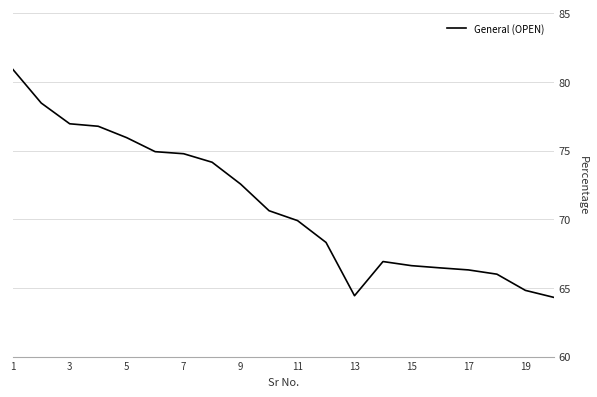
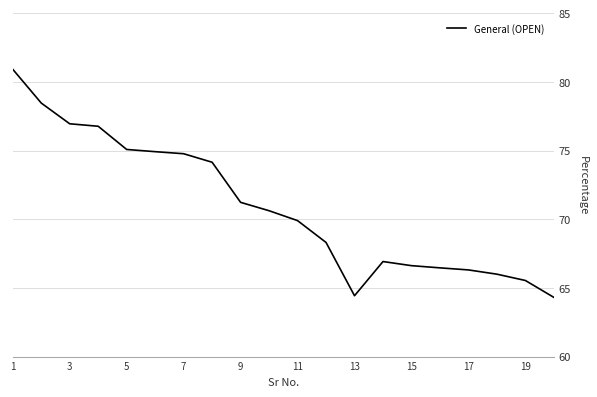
5: 75.9 -> 75.1
9: 72.6 -> 71.2
19: 64.8 -> 65.5
